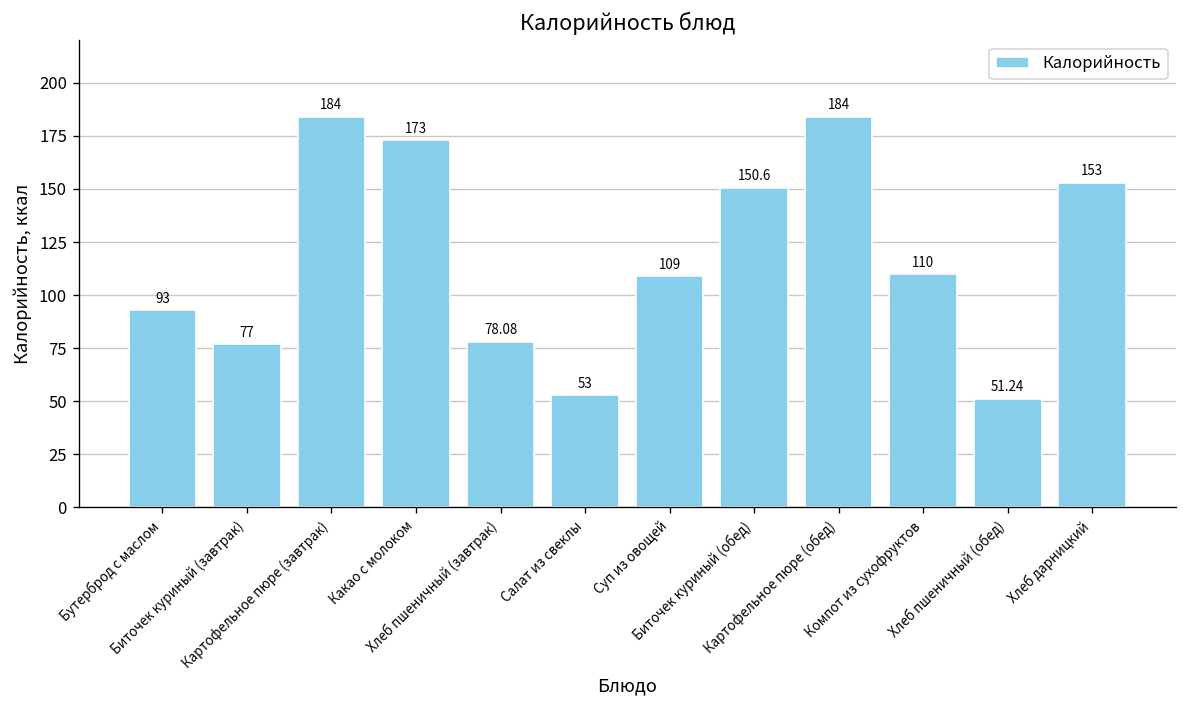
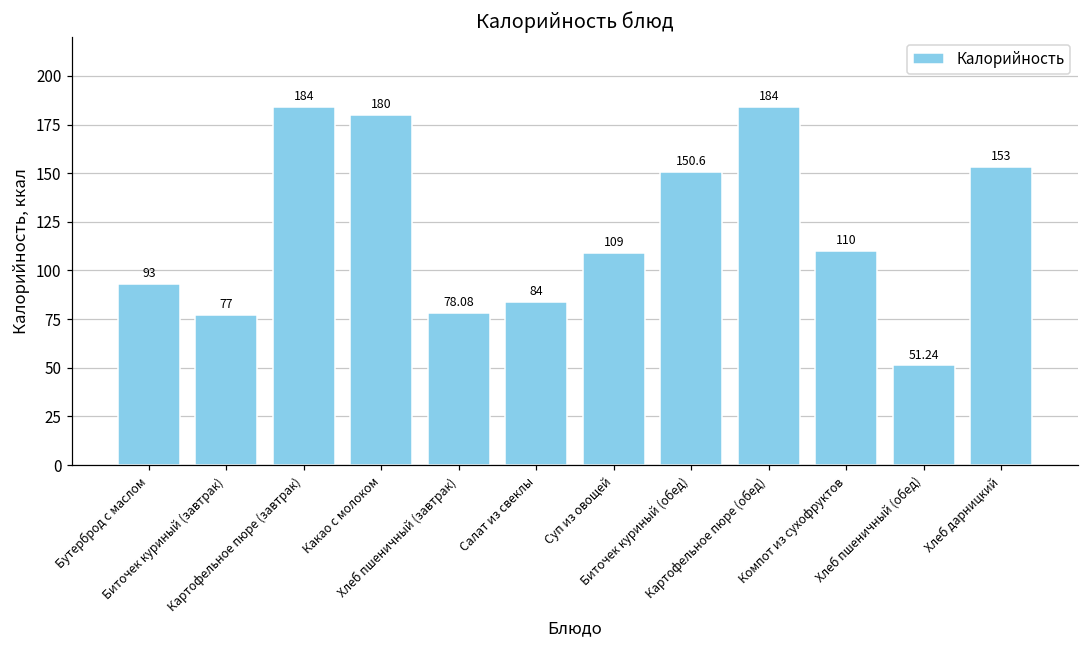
Какао с молоком: 173 -> 180
Салат из свеклы: 53 -> 84
